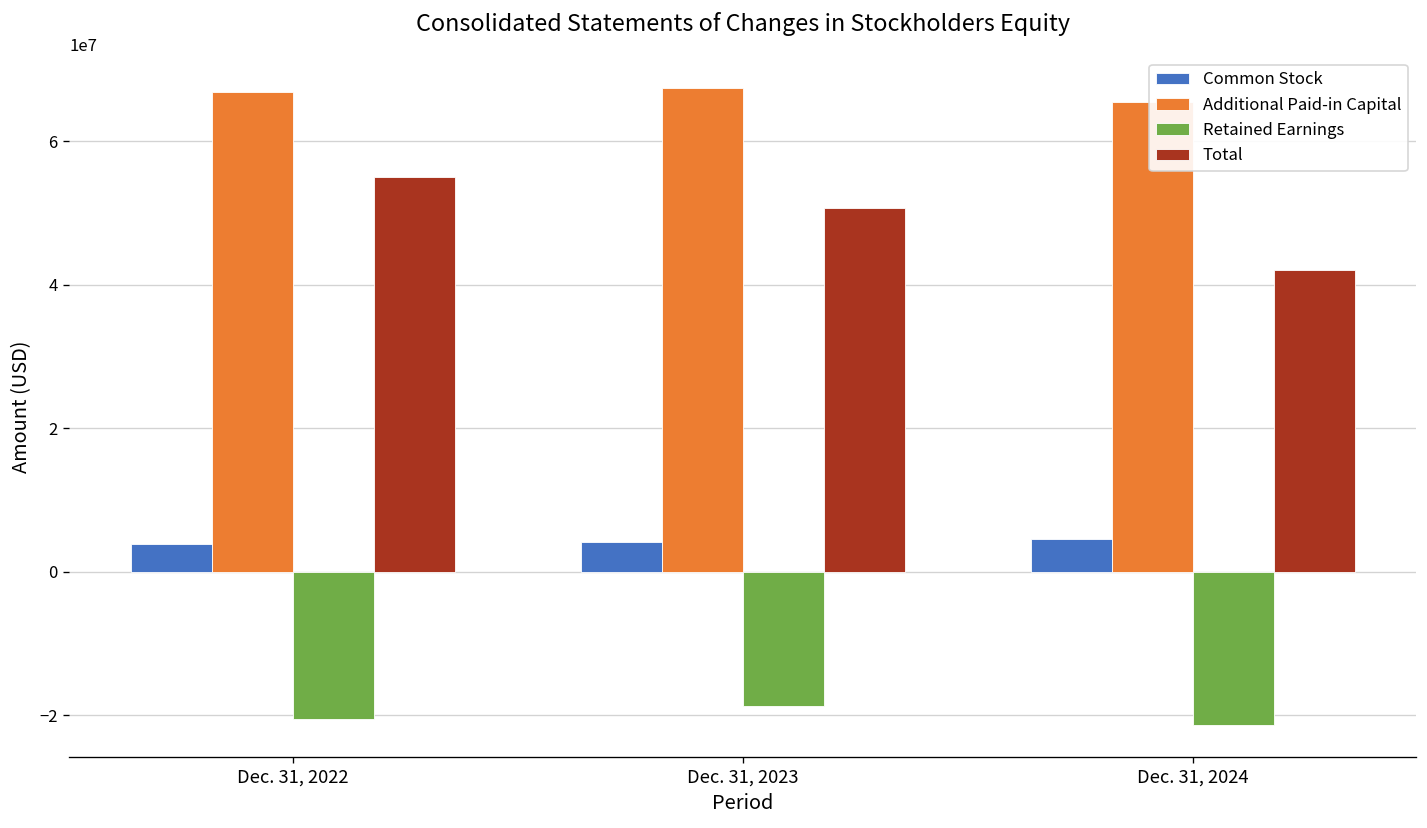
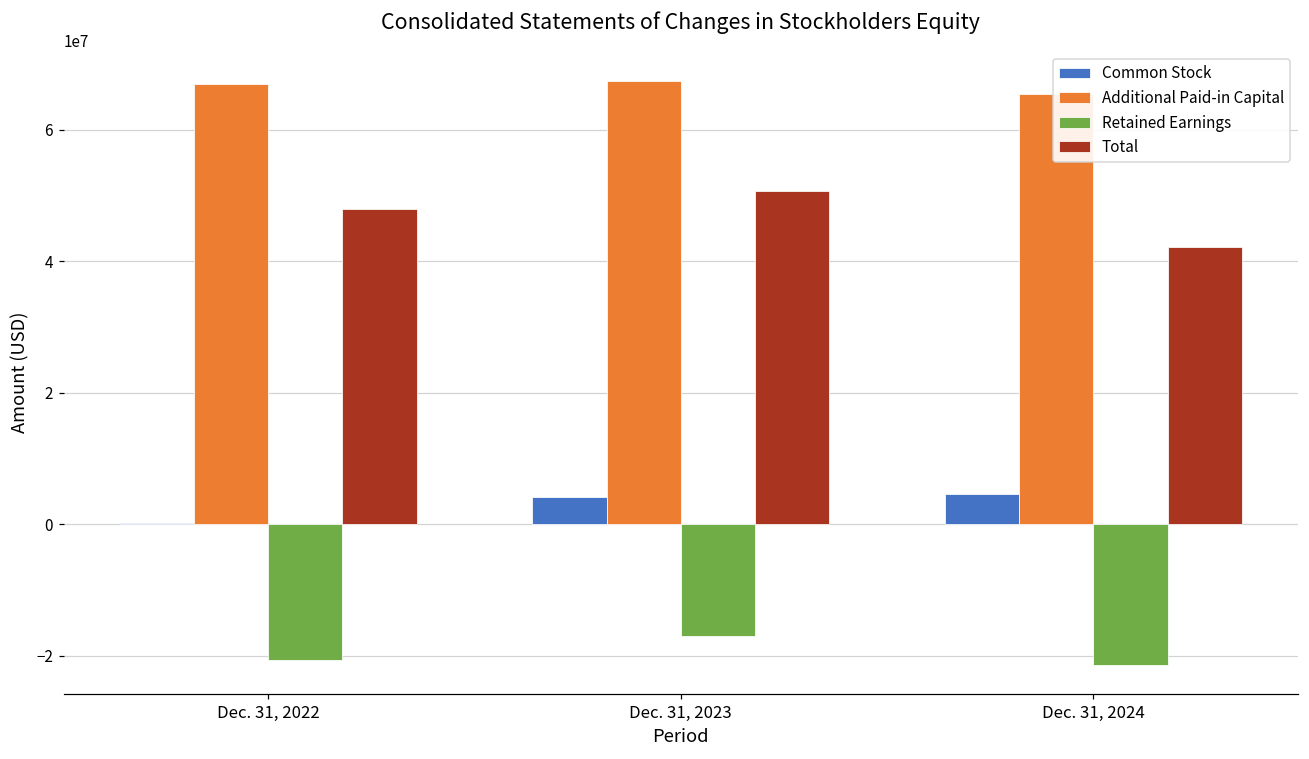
Common Stock, Dec. 31, 2022: 4000000 -> 0
Total, Dec. 31, 2022: 55000000 -> 48000000
Retained Earnings, Dec. 31, 2023: -19000000 -> -17000000
